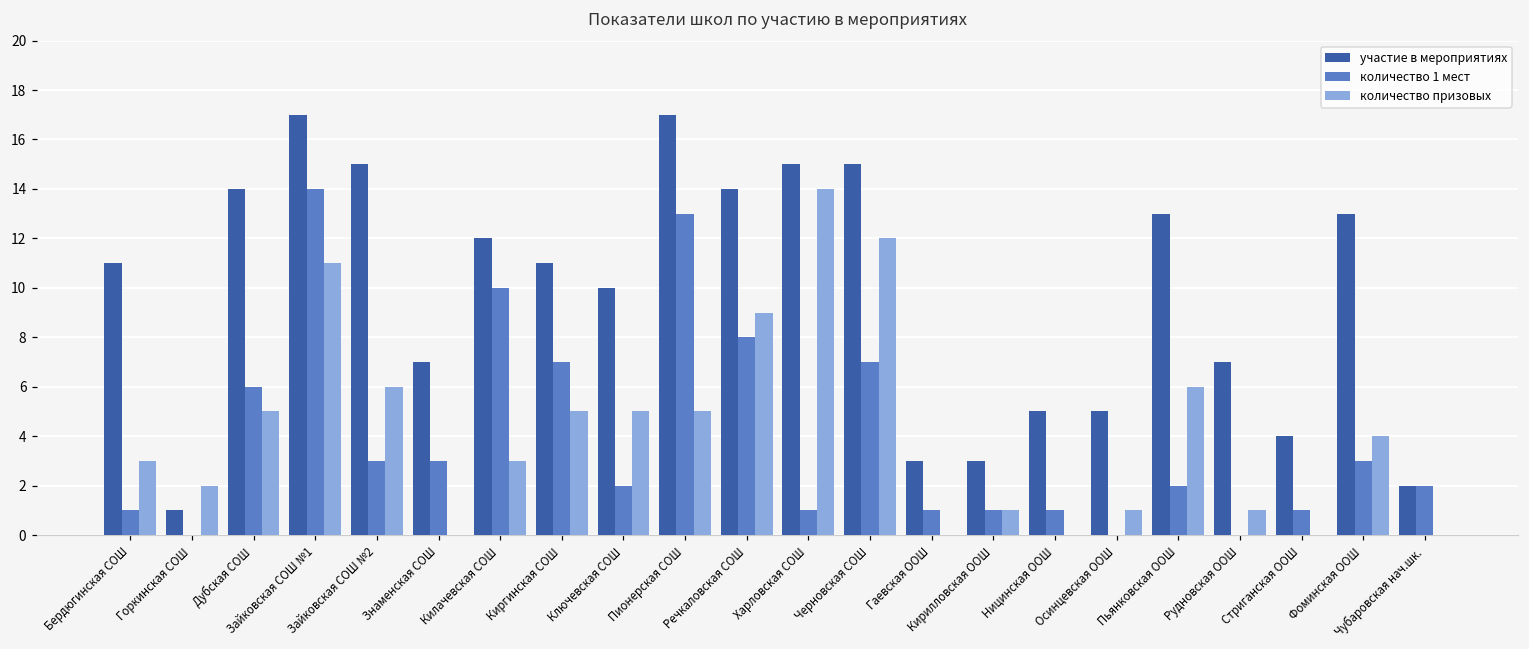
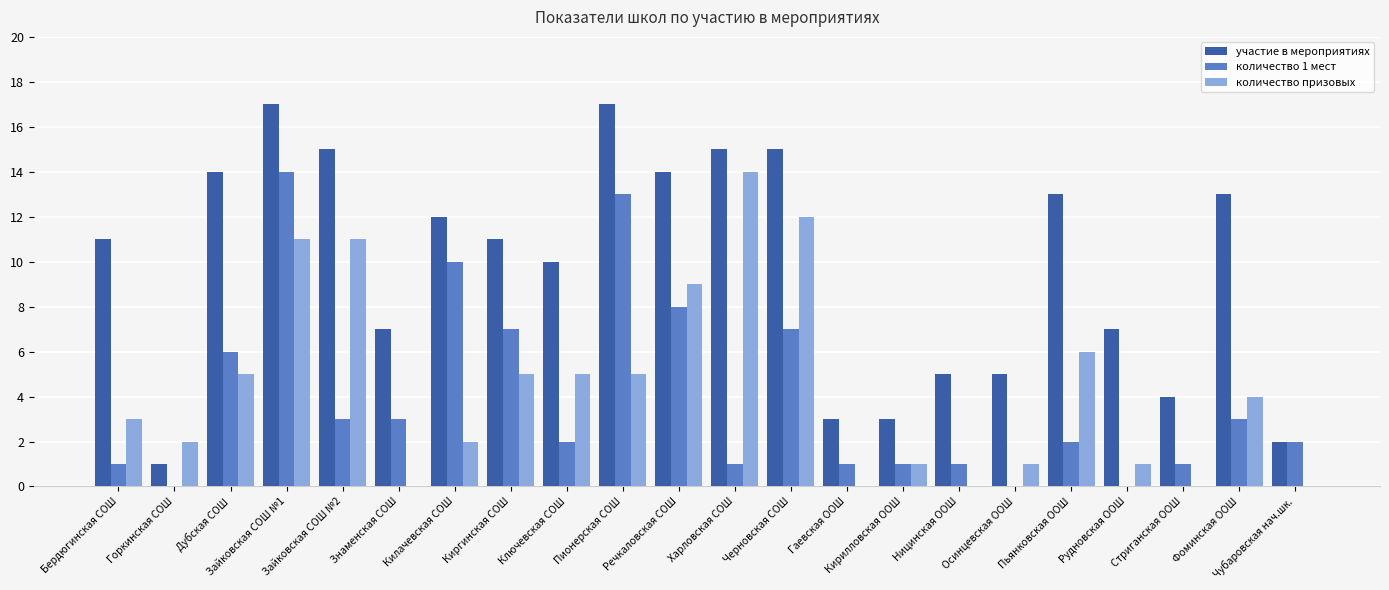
количество призовых, Зайковская СОШ №2: 6 -> 11
количество призовых, Килачевская СОШ: 3 -> 2
